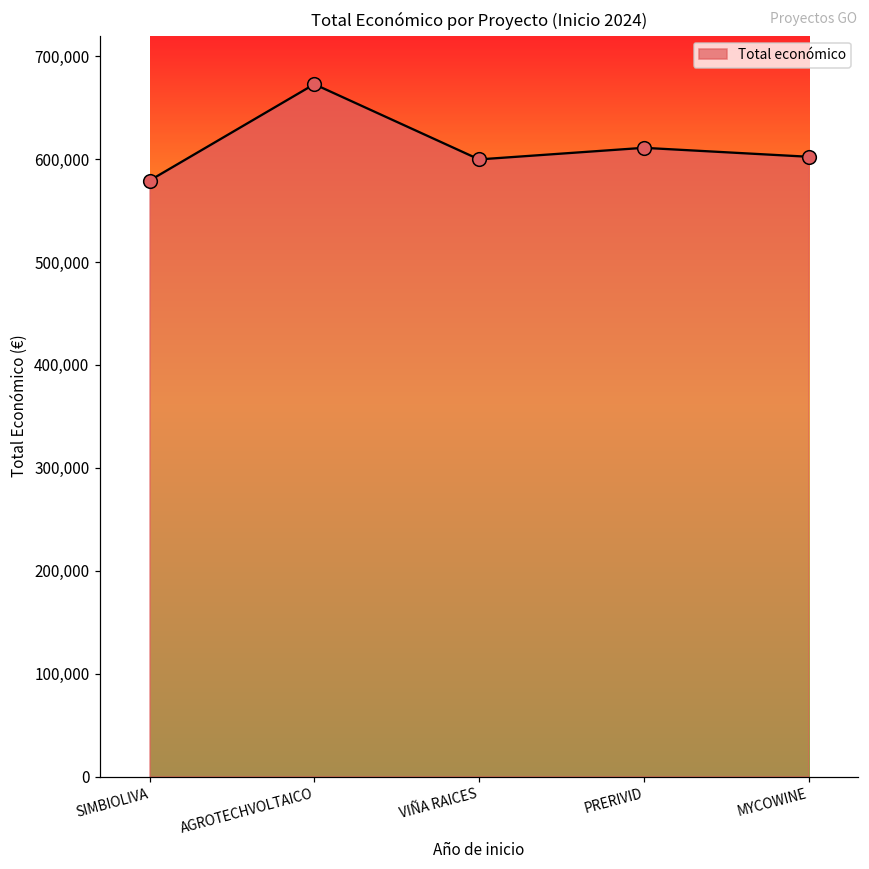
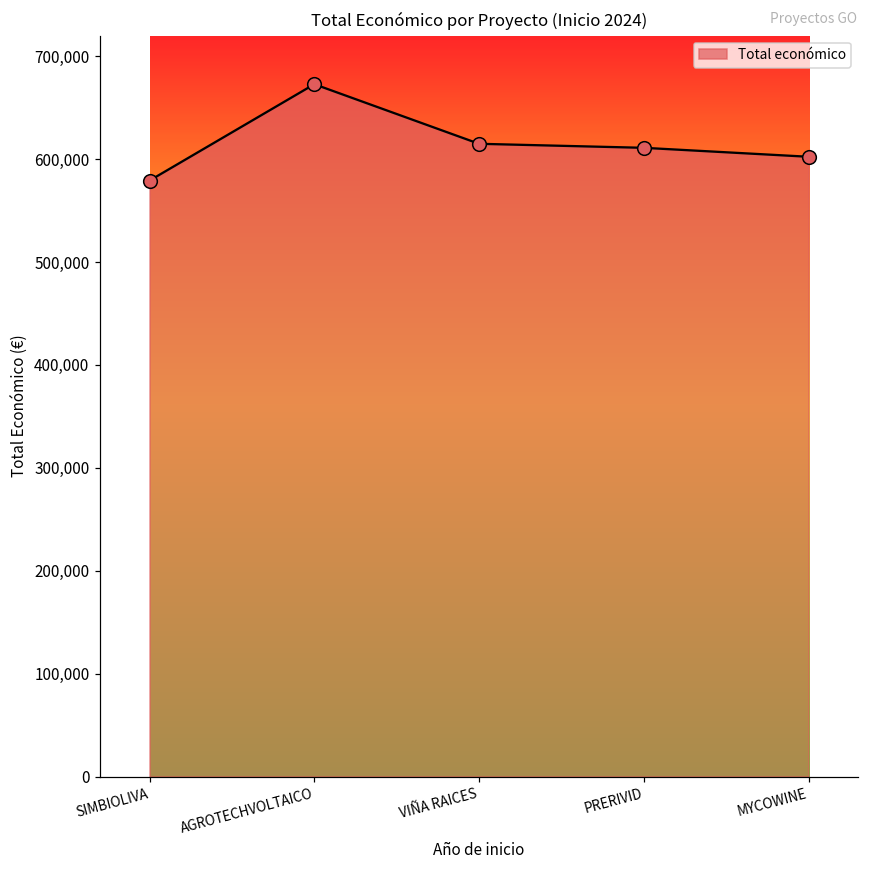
VIÑA RAICES: 600,000 -> 610,000
